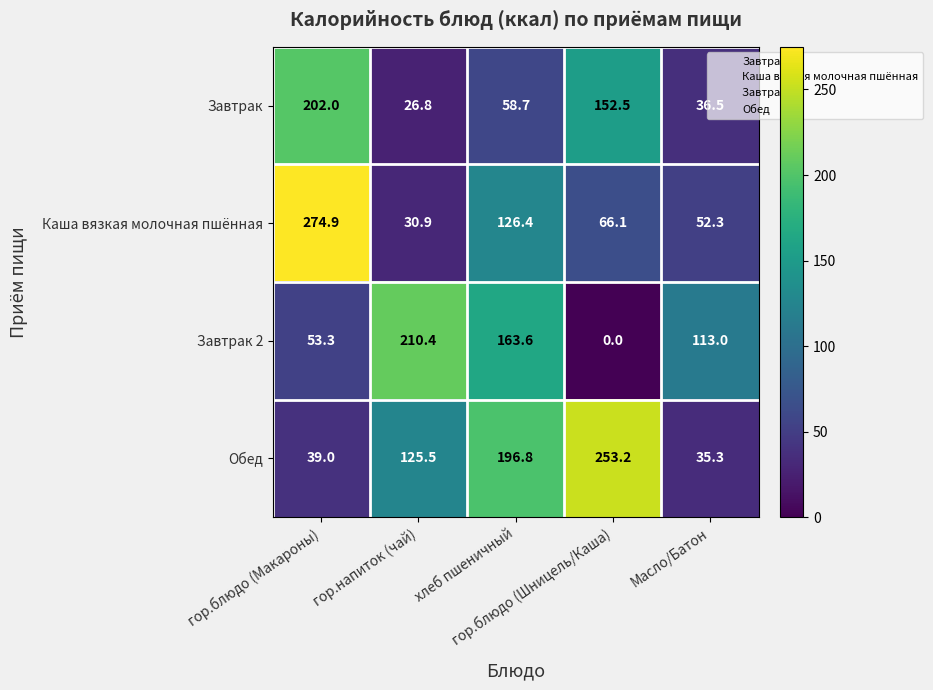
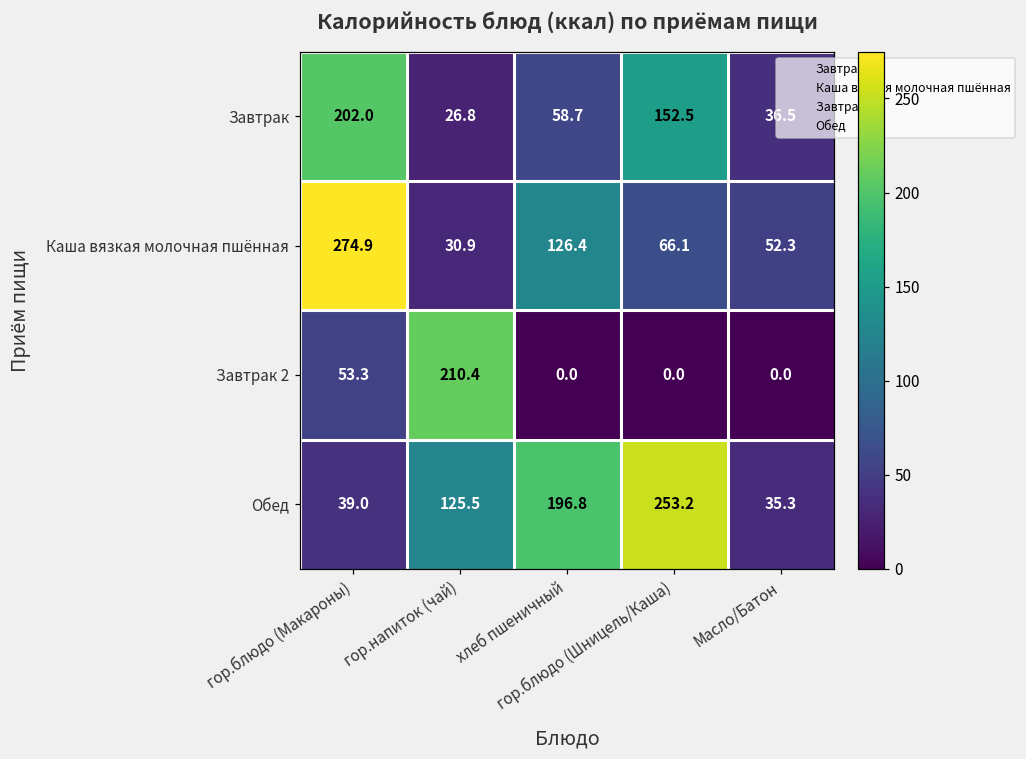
Завтрак 2, хлеб пшеничный: 163.6 -> 0.0
Завтрак 2, Масло/Батон: 113.0 -> 0.0
